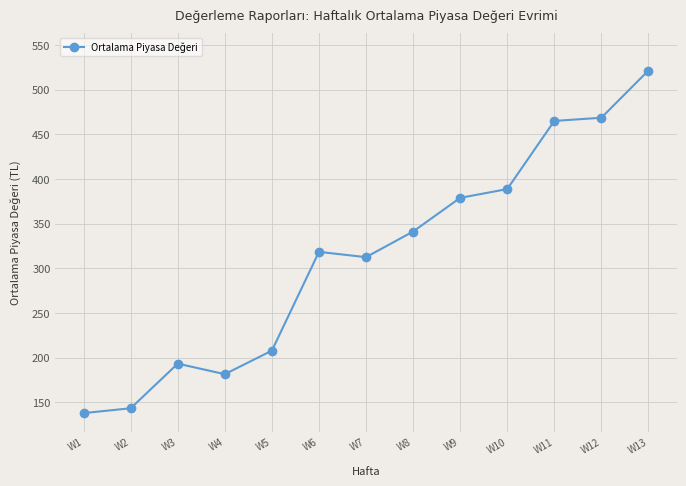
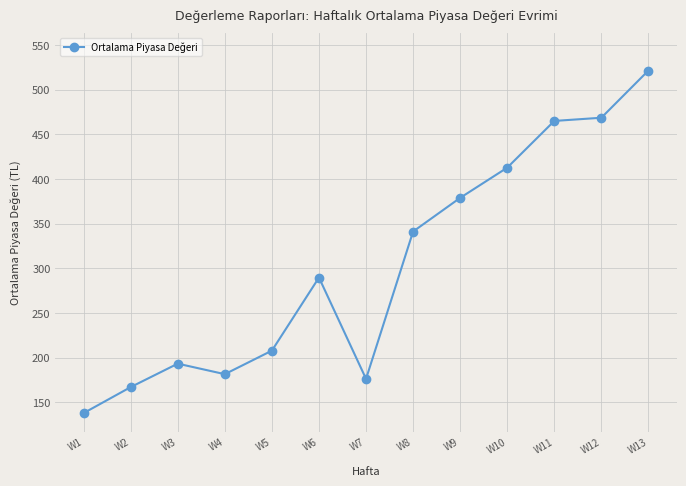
W2: 140 -> 170
W6: 320 -> 290
W7: 310 -> 180
W10: 390 -> 410
